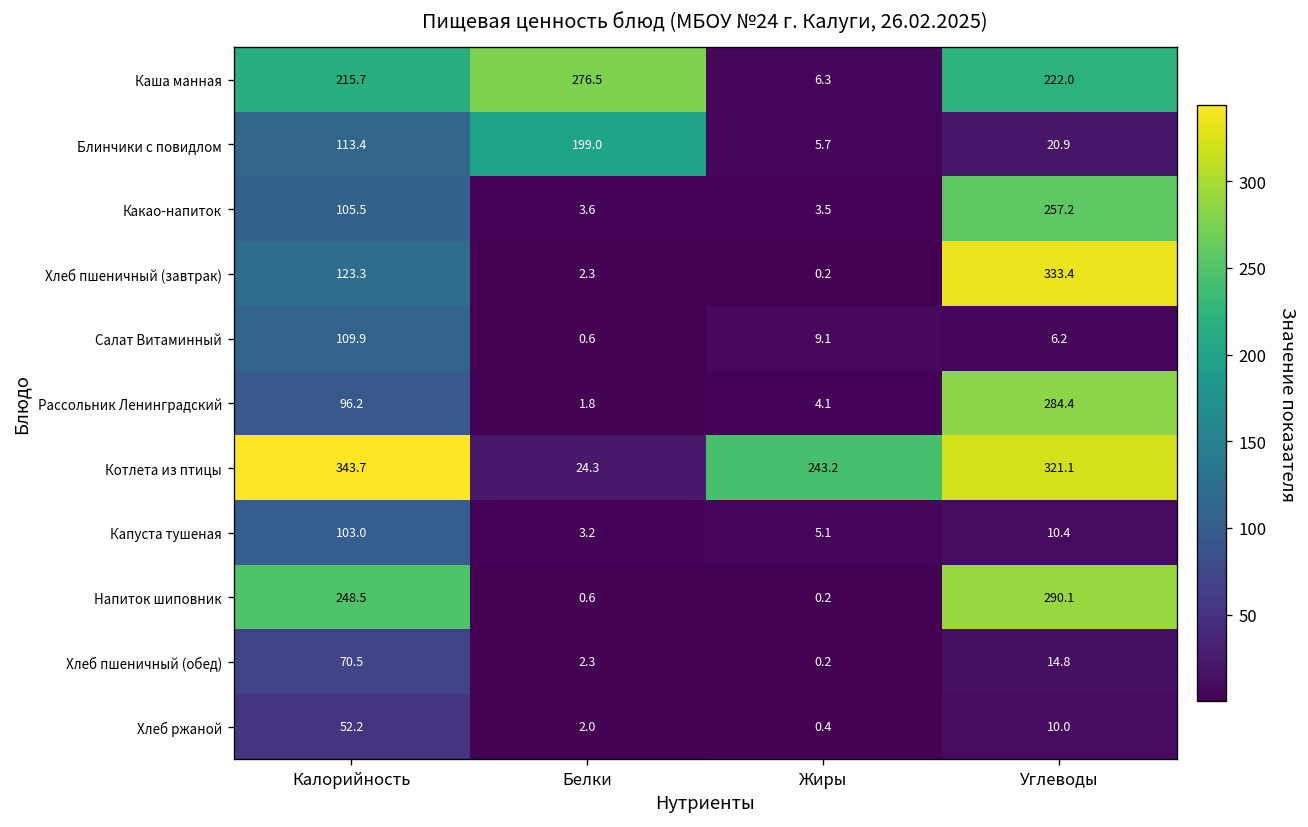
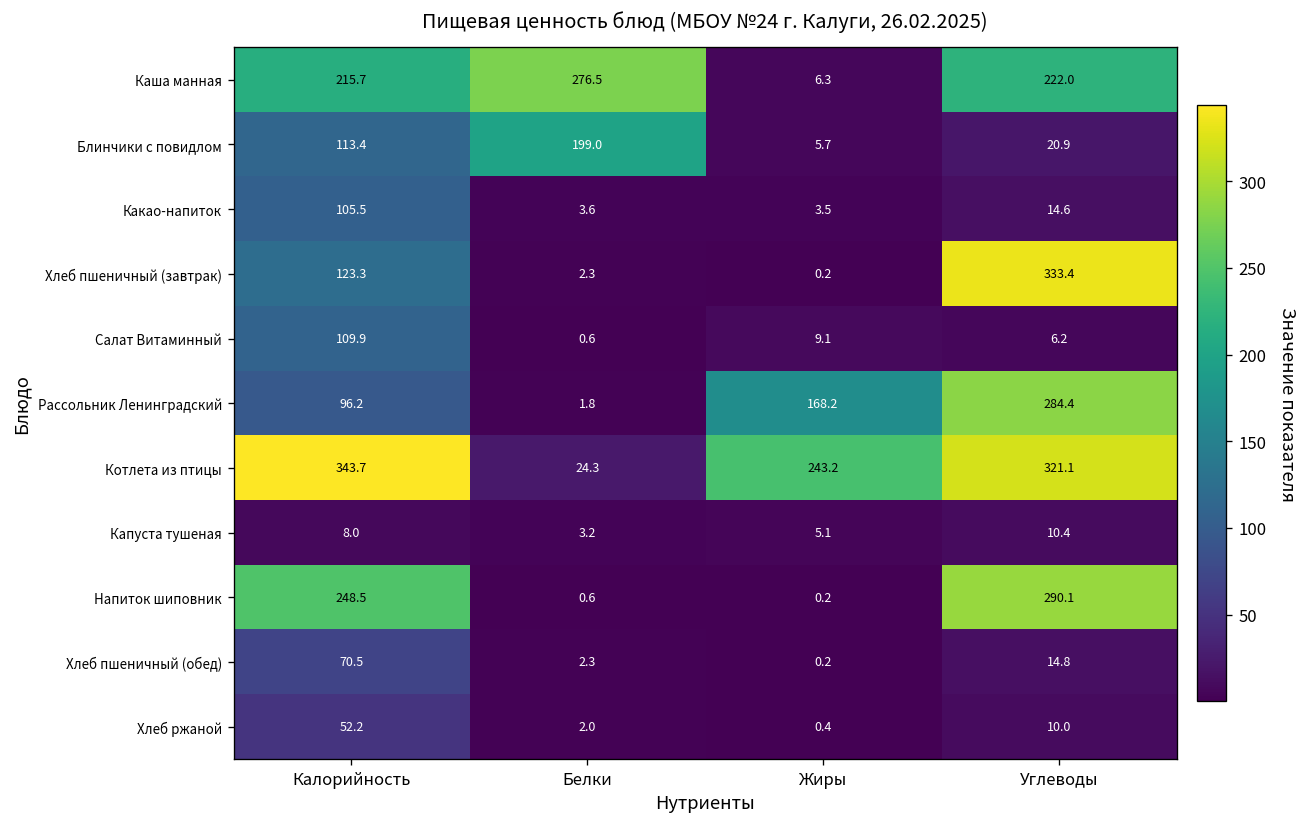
Какао-напиток, Углеводы: 257.2 -> 14.6
Рассольник Ленинградский, Жиры: 4.1 -> 168.2
Капуста тушеная, Калорийность: 103.0 -> 8.0
